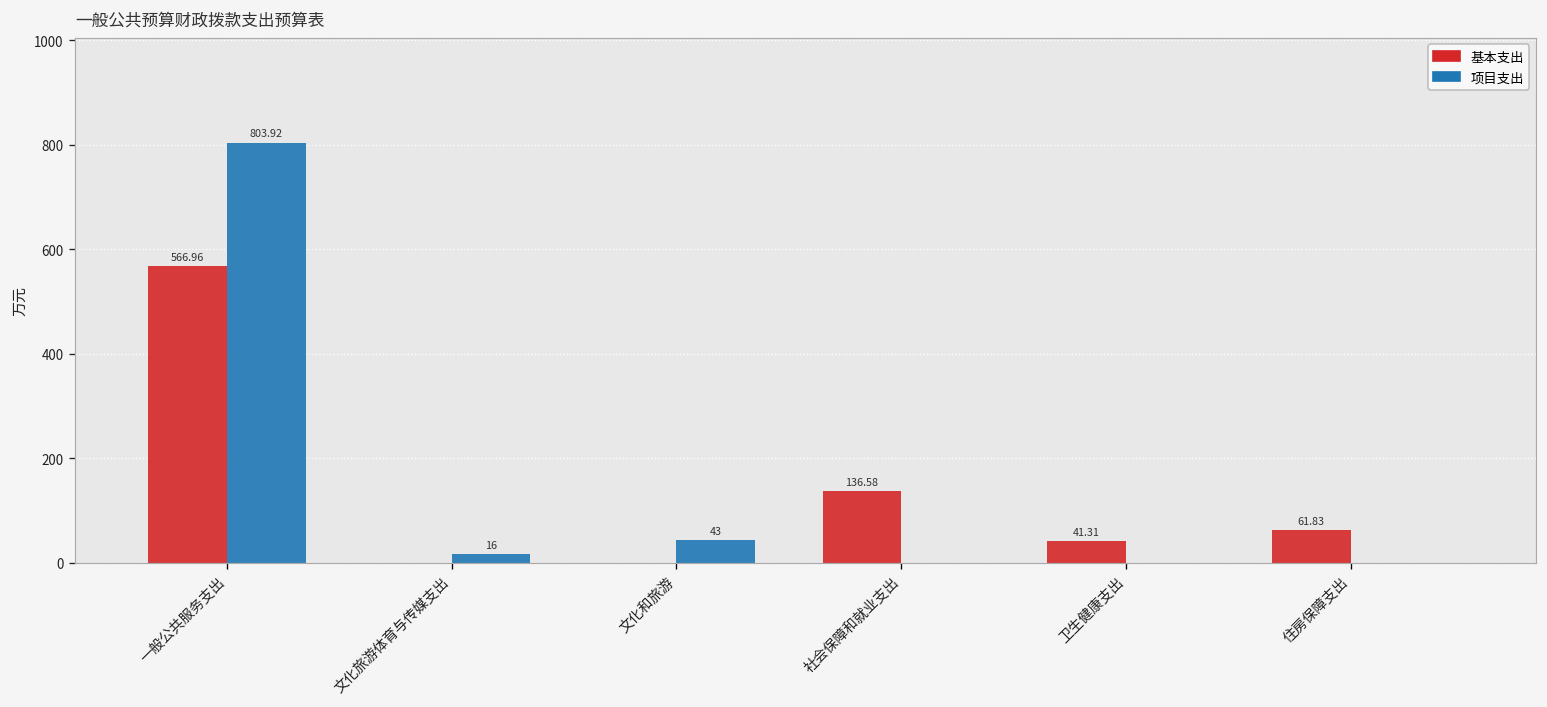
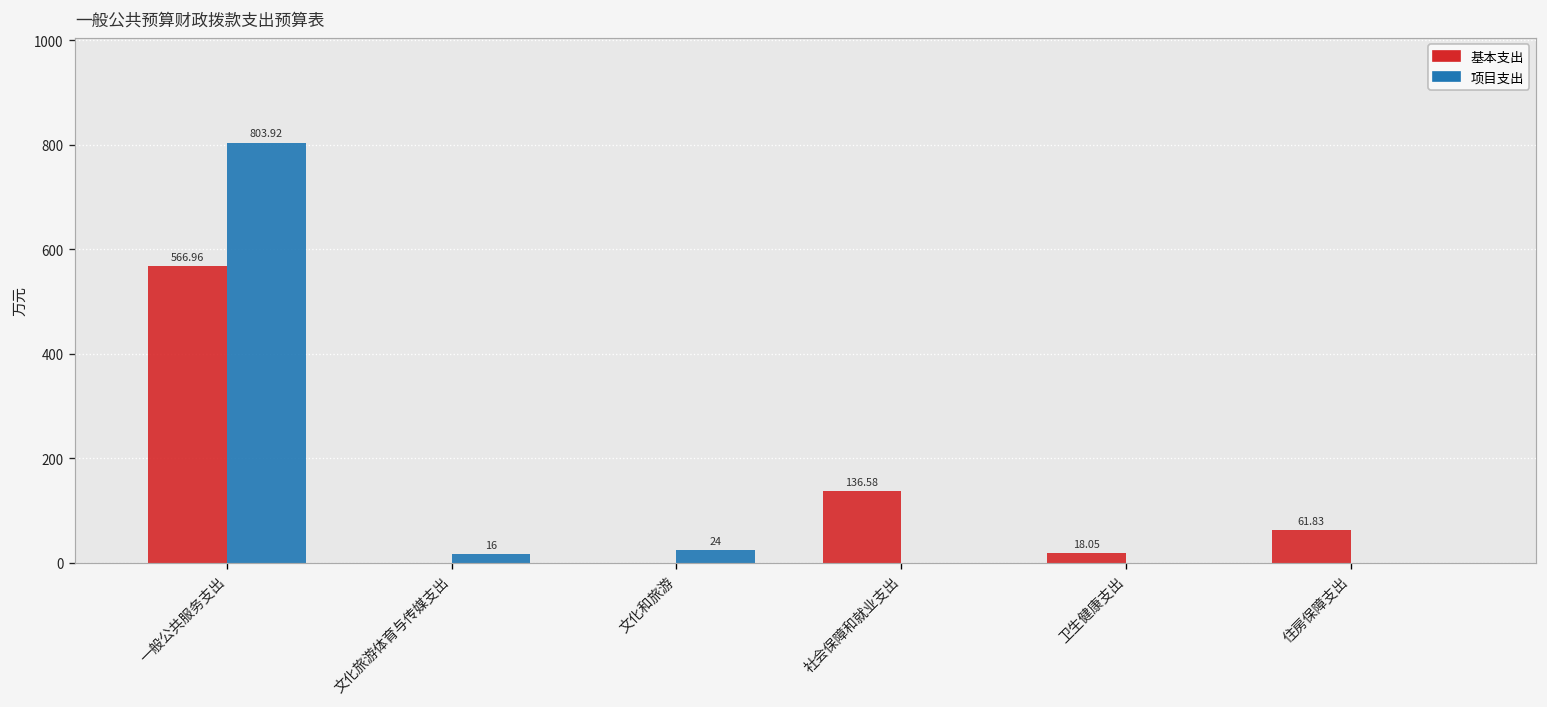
项目支出, 文化和旅游: 43 -> 24
基本支出, 卫生健康支出: 41.31 -> 18.05
